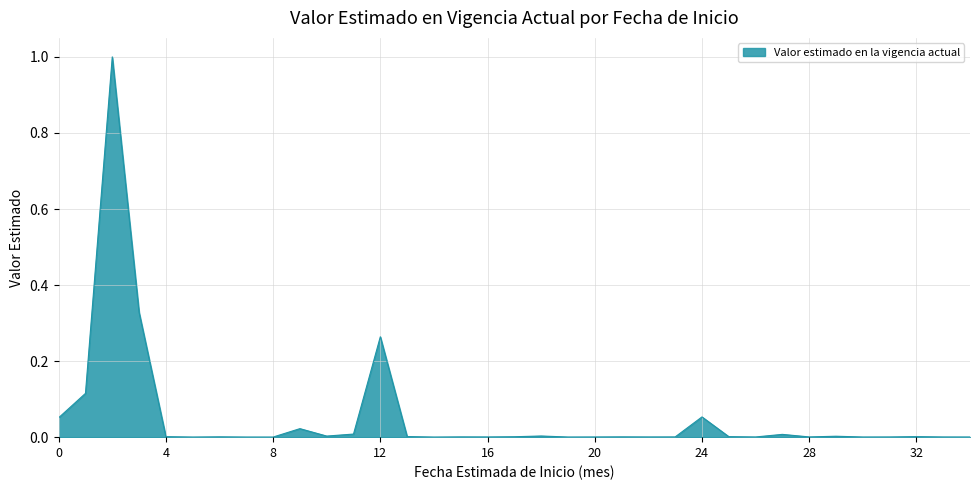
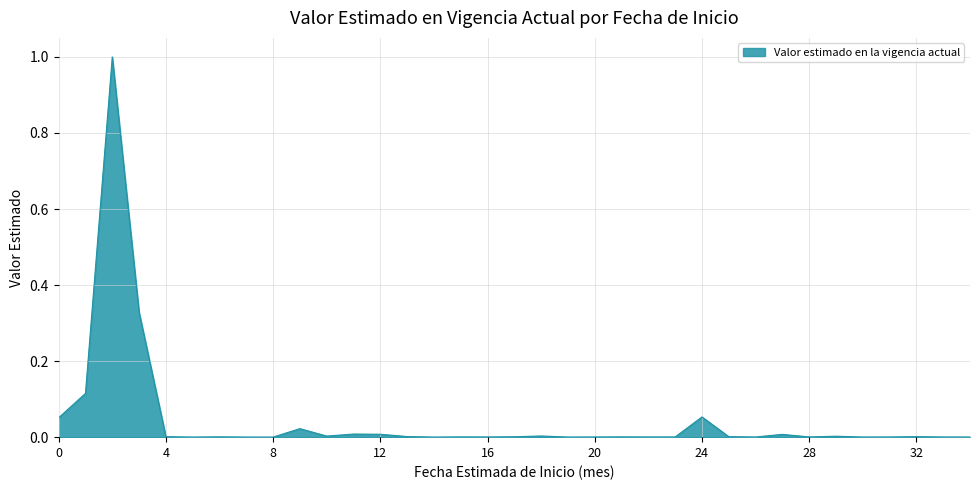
12: 0.26 -> 0.01
